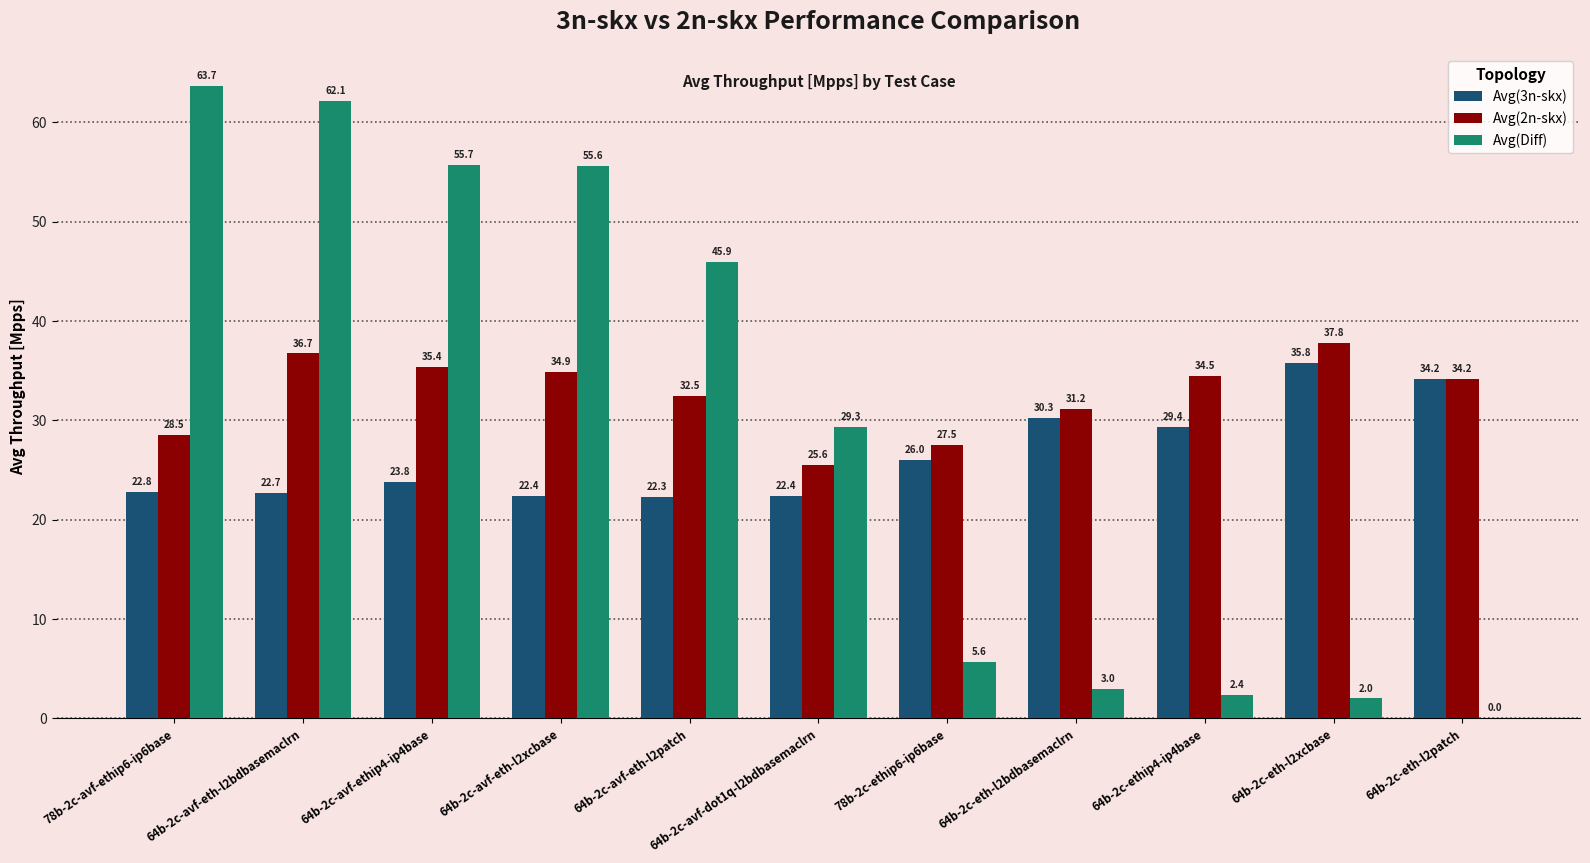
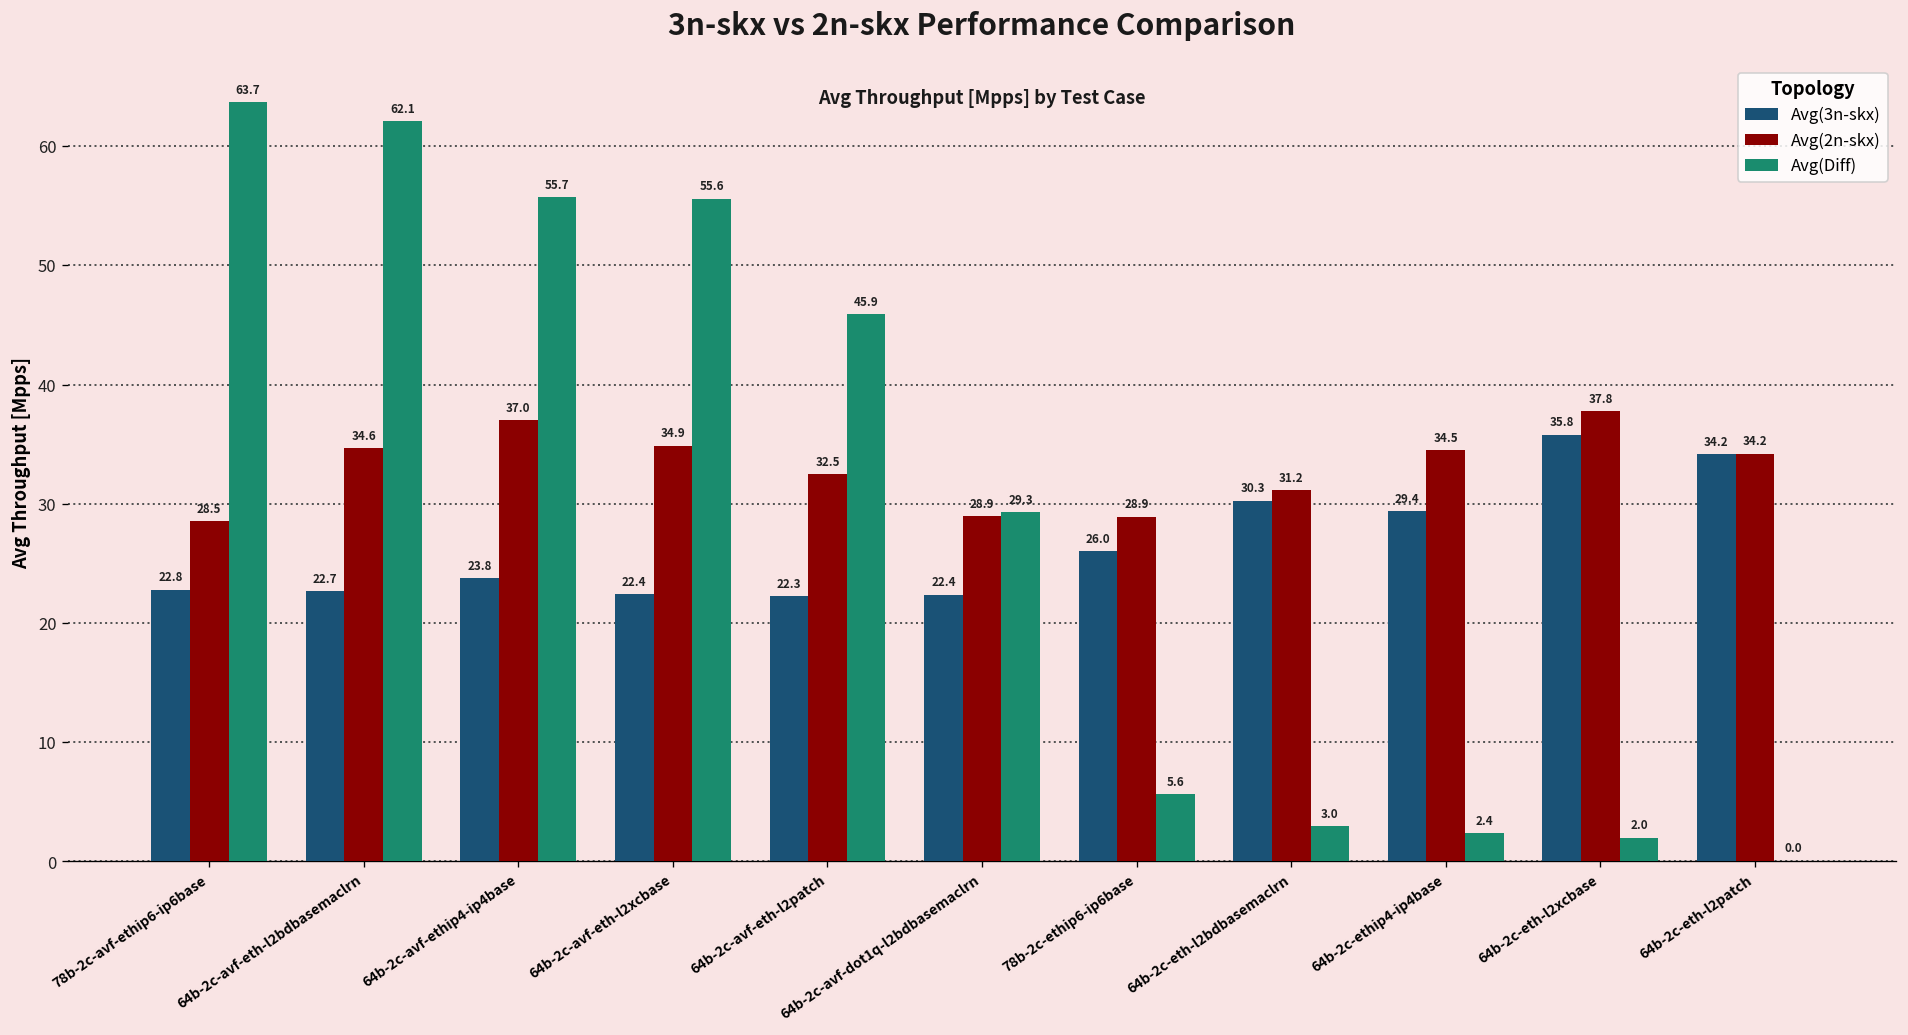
Avg(2n-skx), 64b-2c-avf-eth-l2bdbasemaclrn: 36.7 -> 34.6
Avg(2n-skx), 64b-2c-avf-ethip4-ip4base: 35.4 -> 37.0
Avg(2n-skx), 64b-2c-avf-dot1q-l2bdbasemaclrn: 25.6 -> 28.9
Avg(2n-skx), 78b-2c-ethip6-ip6base: 27.5 -> 28.9
